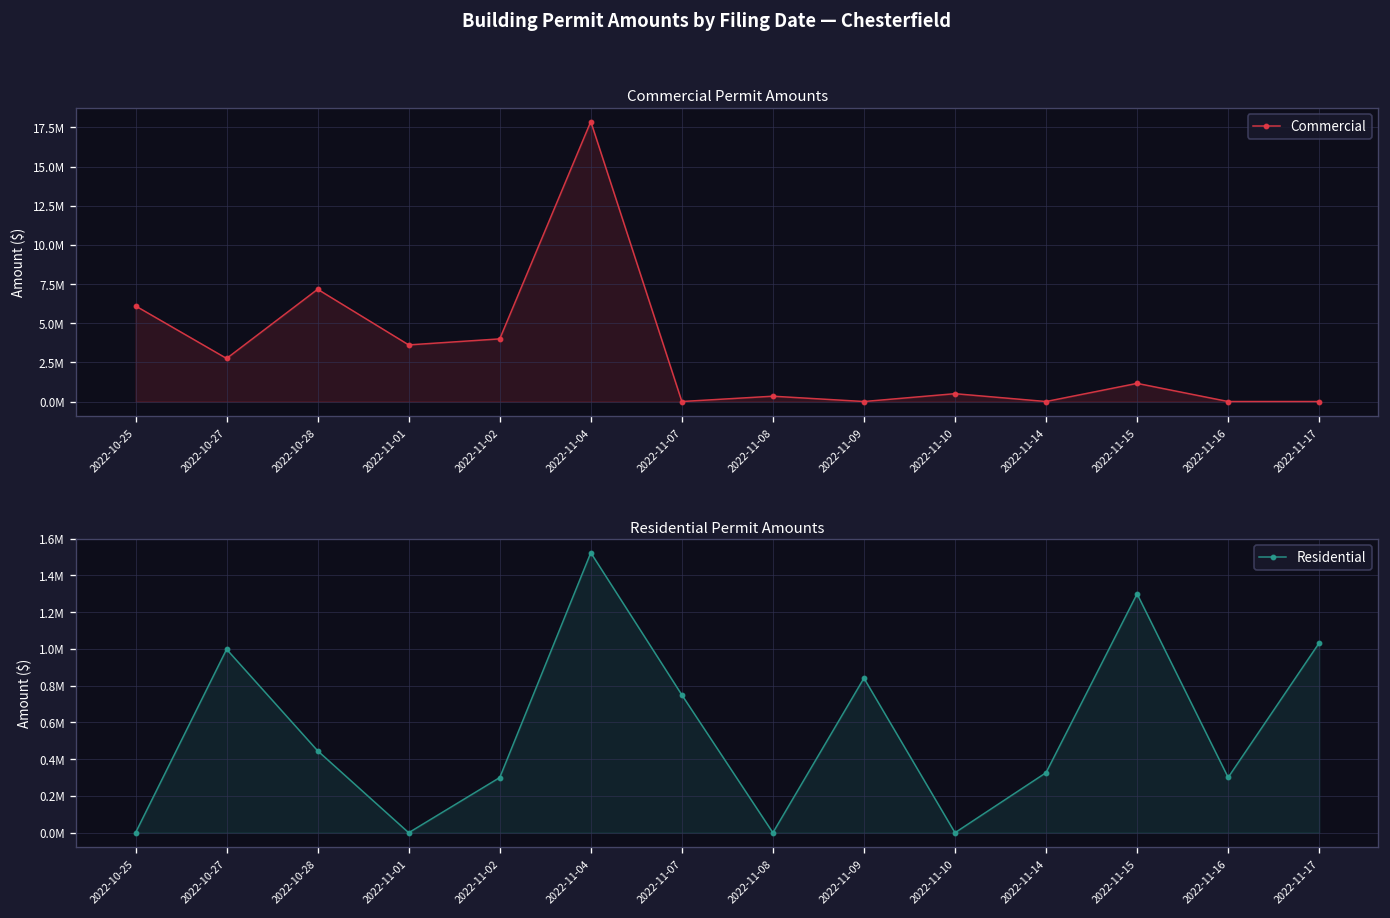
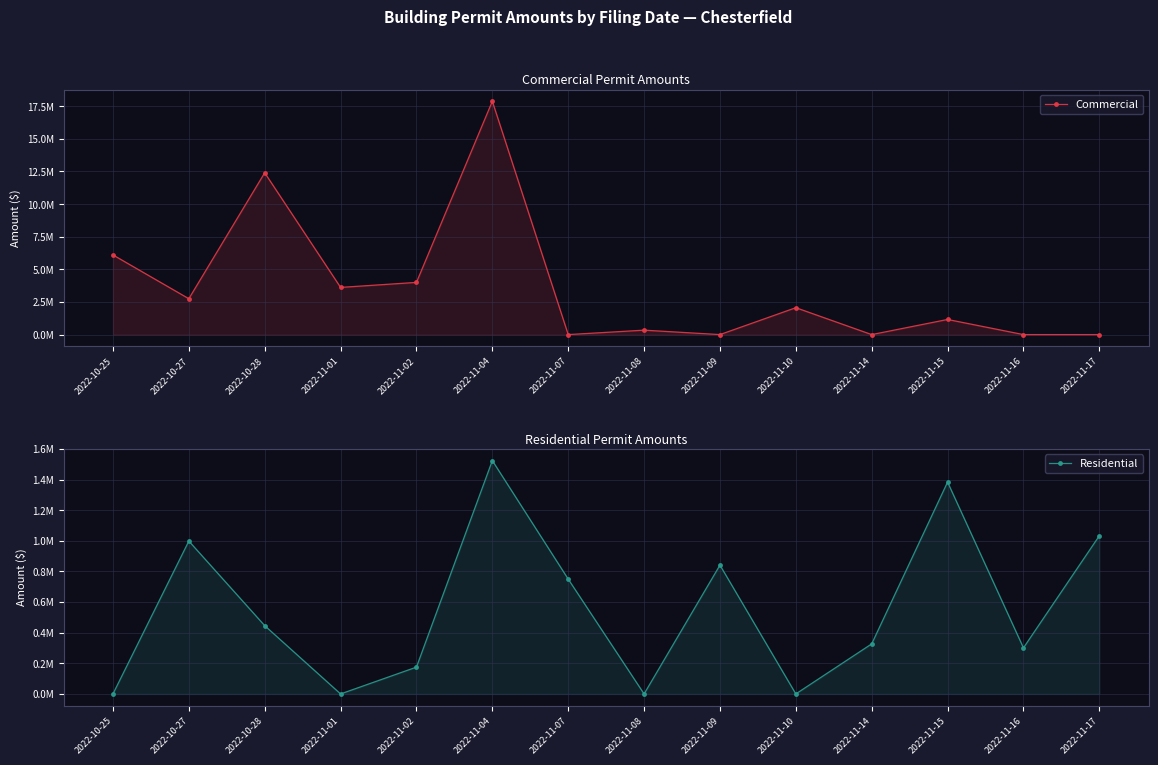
Commercial Permit Amounts, 2022-10-28: 7200000 -> 12400000
Commercial Permit Amounts, 2022-11-10: 500000 -> 2100000
Residential Permit Amounts, 2022-11-02: 300000 -> 180000
Residential Permit Amounts, 2022-11-15: 1300000 -> 1380000
